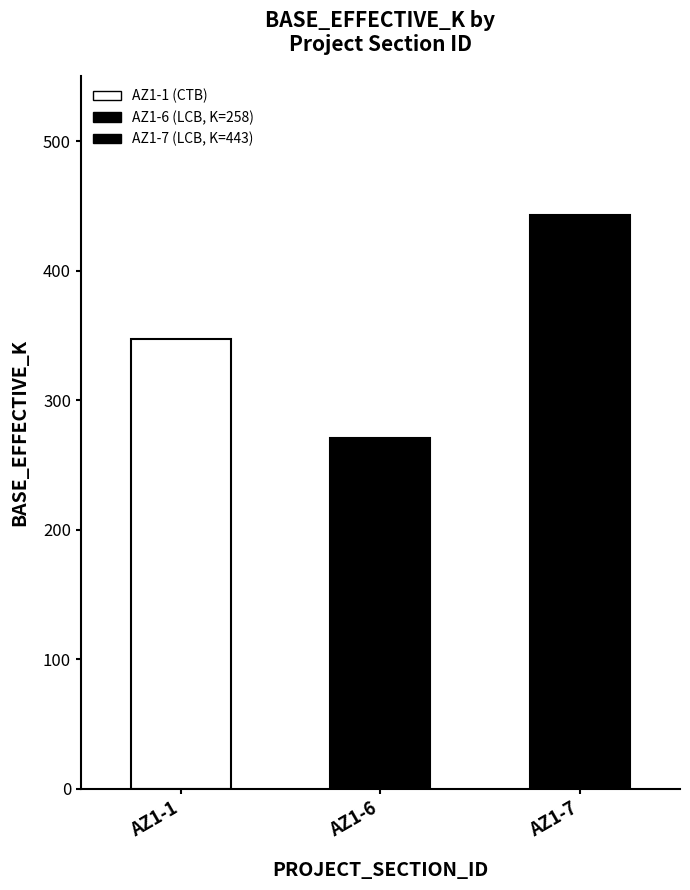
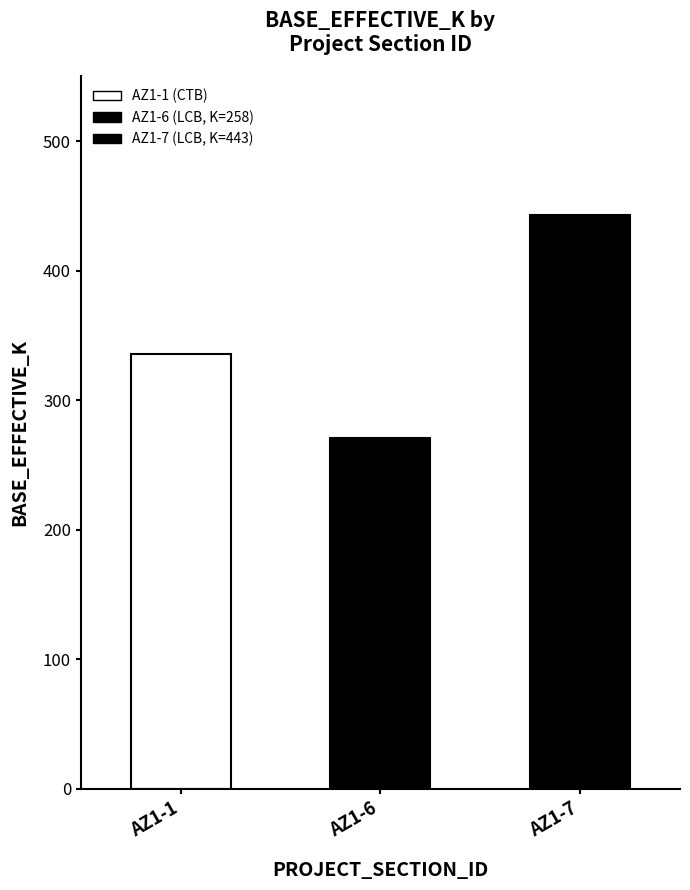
AZ1-1: 347 -> 336
